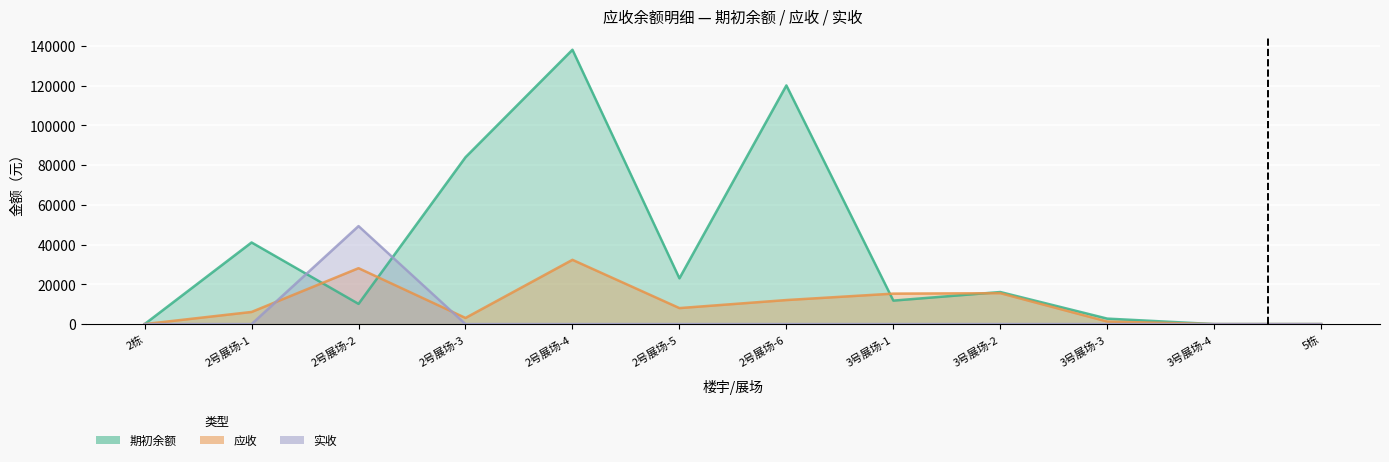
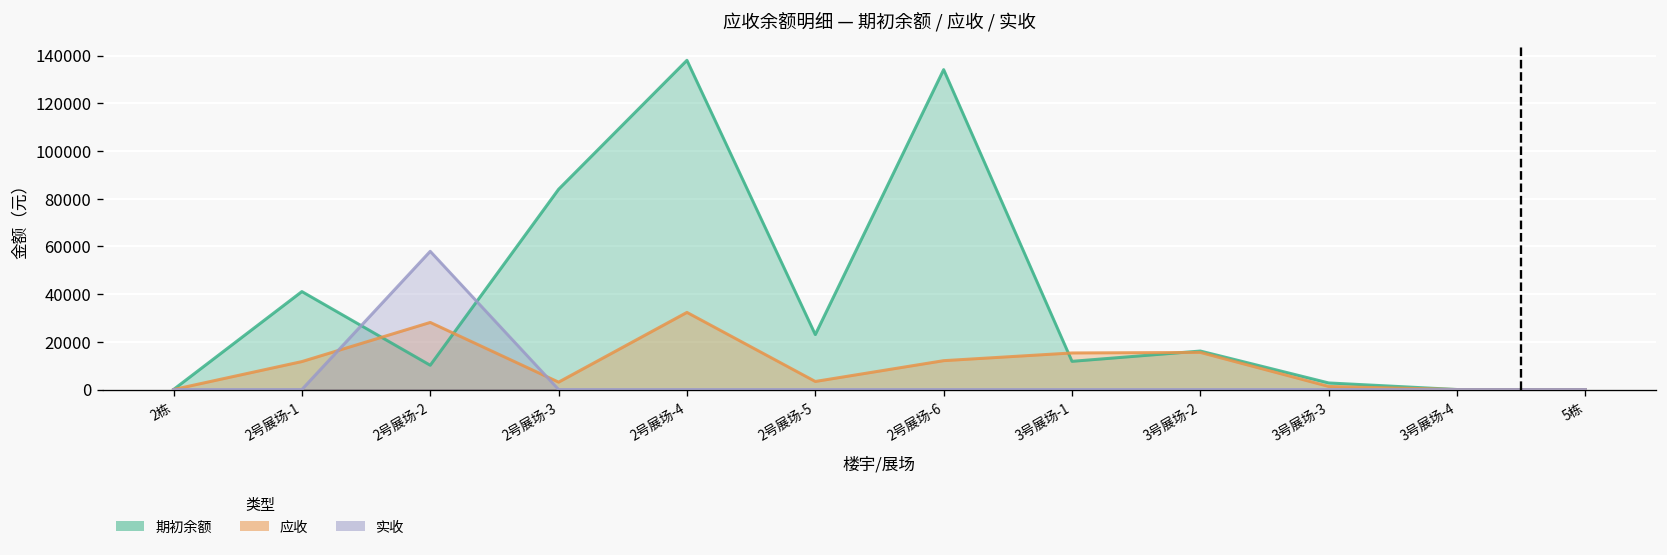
应收, 2号展场-1: 6000 -> 12000
实收, 2号展场-2: 49000 -> 58000
应收, 2号展场-5: 8000 -> 3000
期初余额, 2号展场-6: 120000 -> 134000
